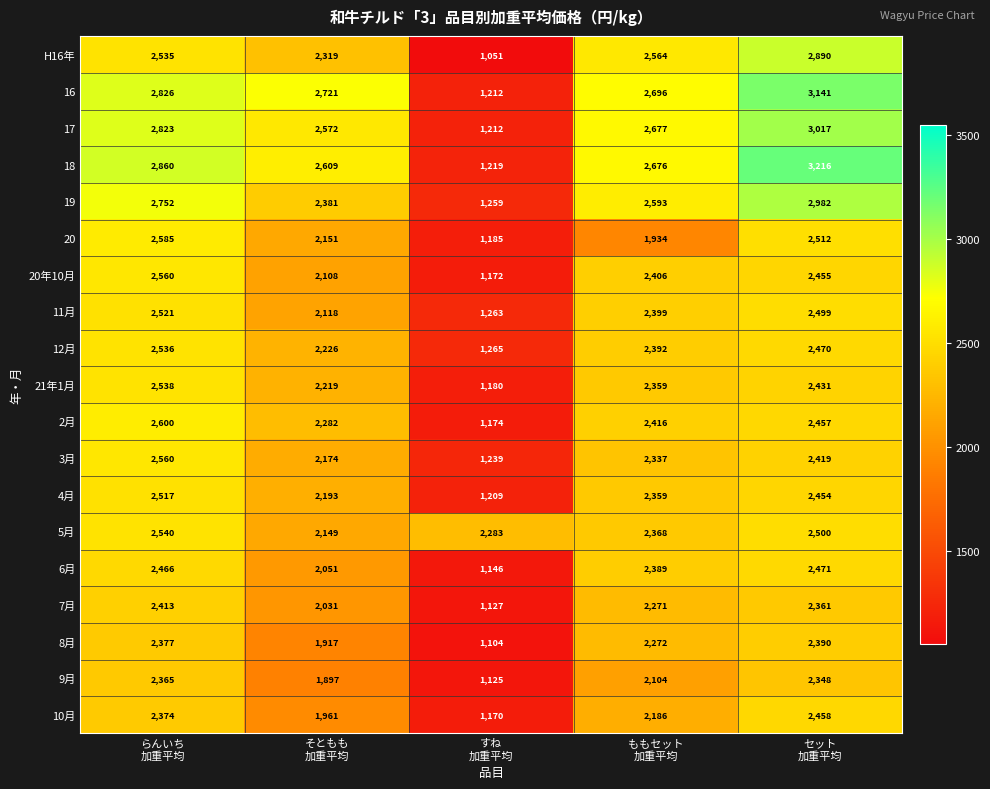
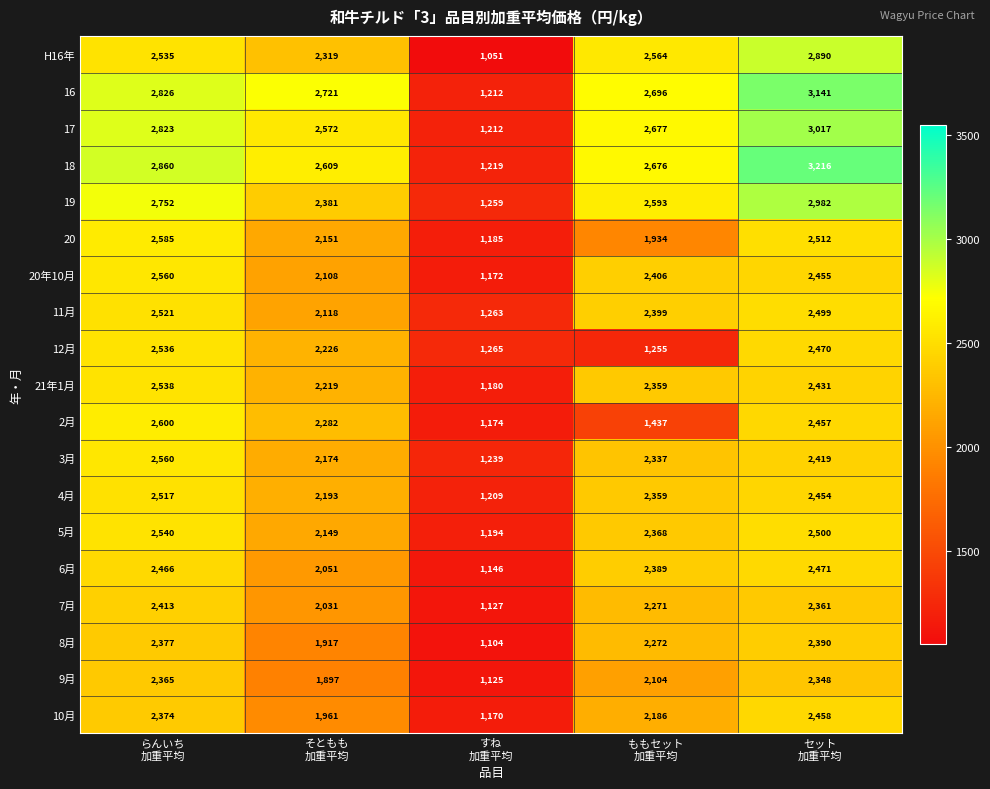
12月, ももセット 加重平均: 2,392 -> 1,255
2月, ももセット 加重平均: 2,416 -> 1,437
5月, すね 加重平均: 2,283 -> 1,194
